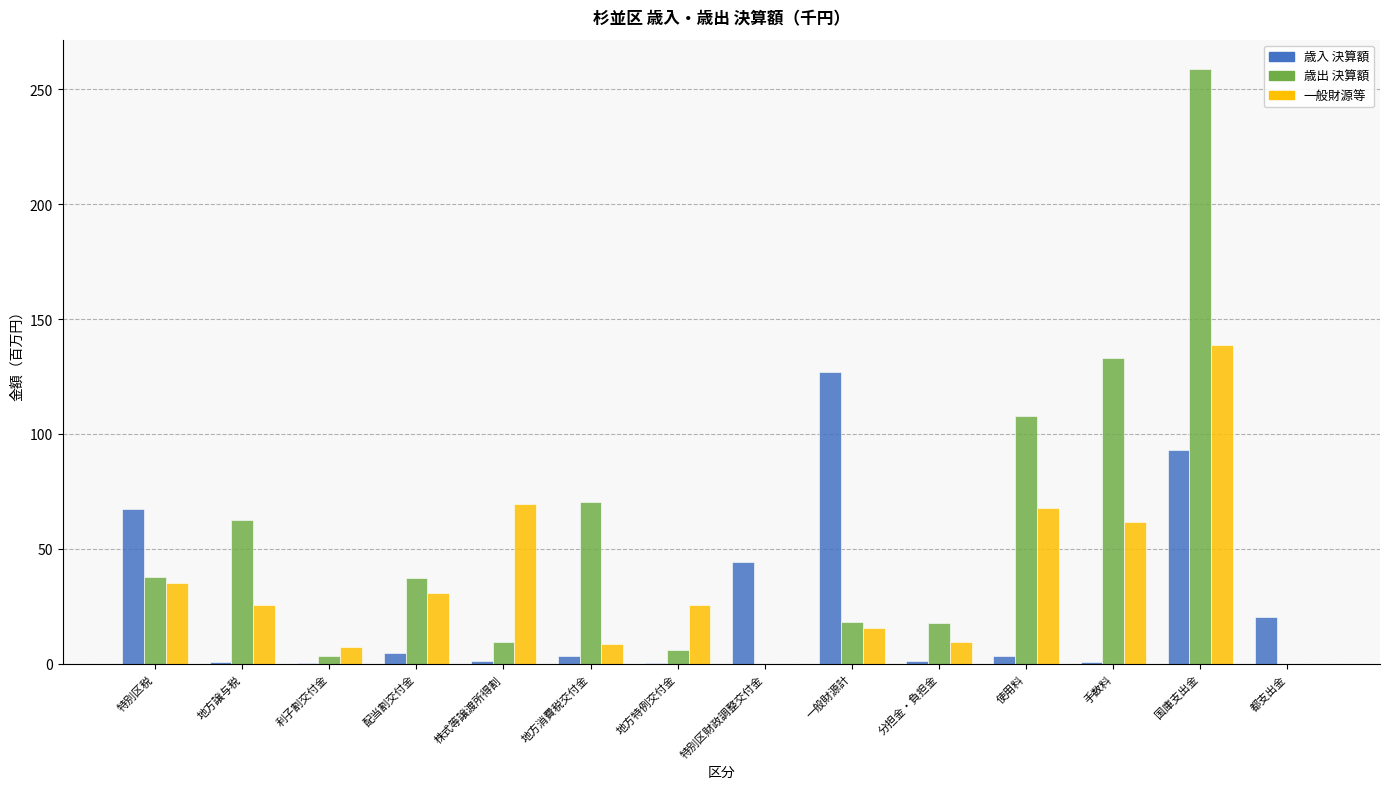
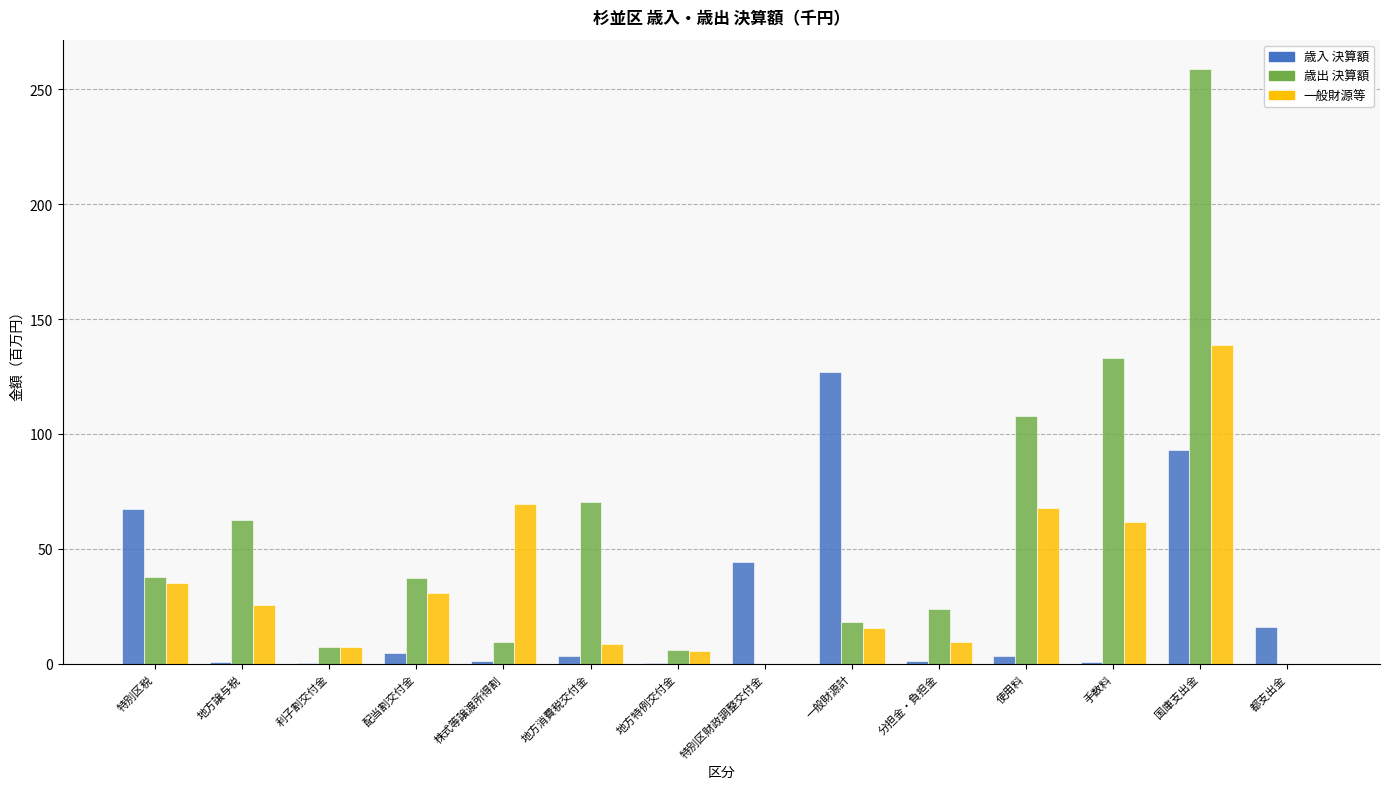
歳出 決算額, 利子割交付金: 3 -> 7
一般財源等, 地方特例交付金: 25 -> 6
歳出 決算額, 分担金・負担金: 18 -> 24
歳入 決算額, 都支出金: 21 -> 16
